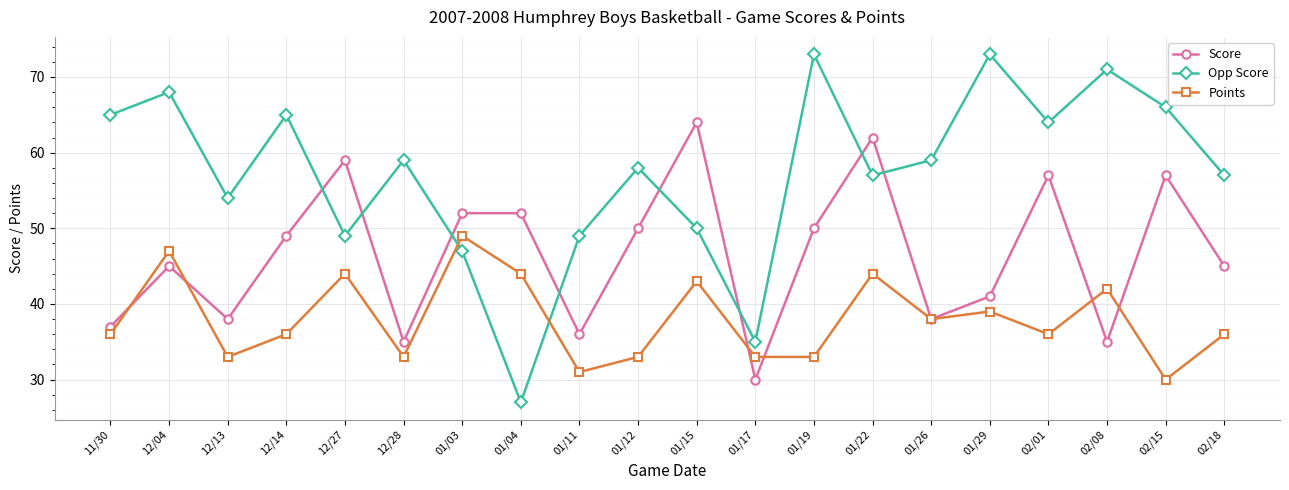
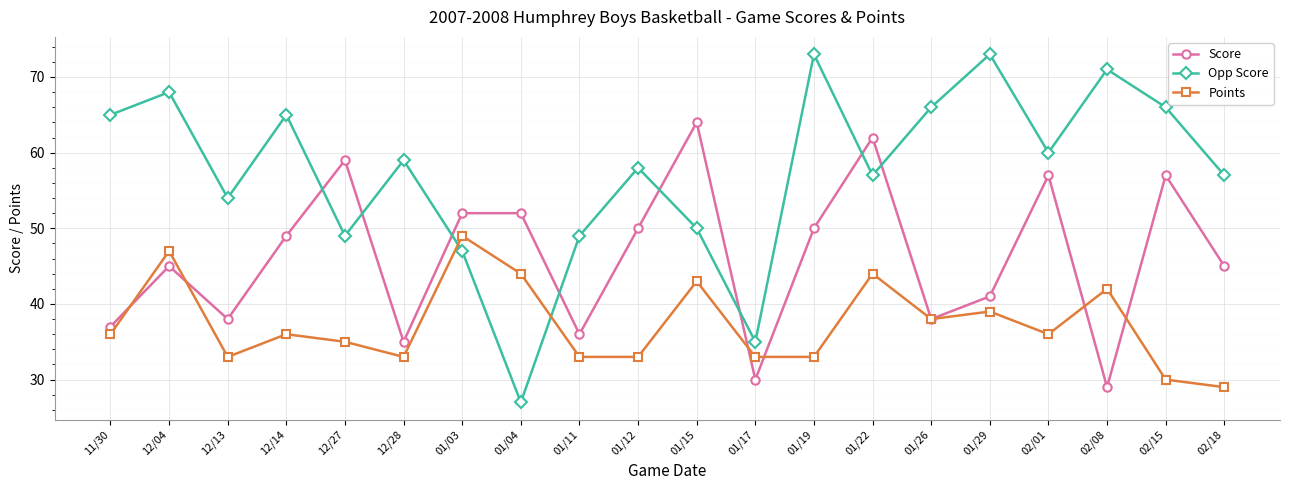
Points, 12/27: 44 -> 35
Points, 01/11: 31 -> 33
Opp Score, 01/26: 59 -> 66
Opp Score, 02/01: 64 -> 60
Score, 02/08: 35 -> 29
Points, 02/18: 36 -> 29
